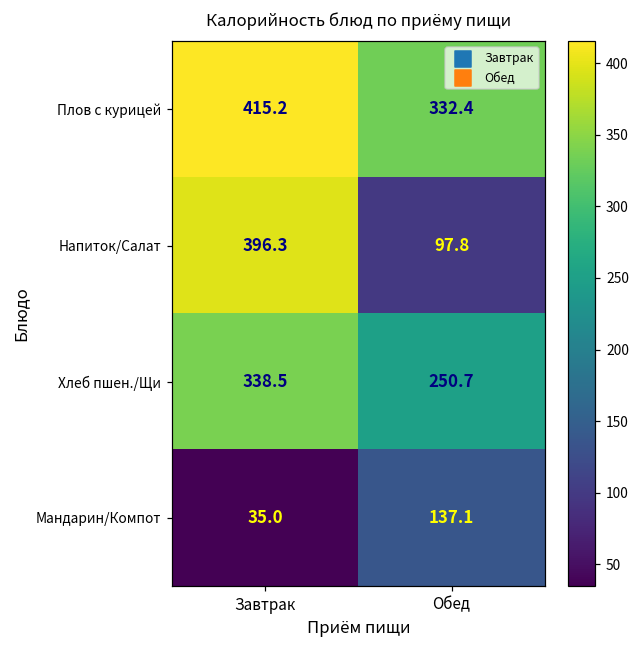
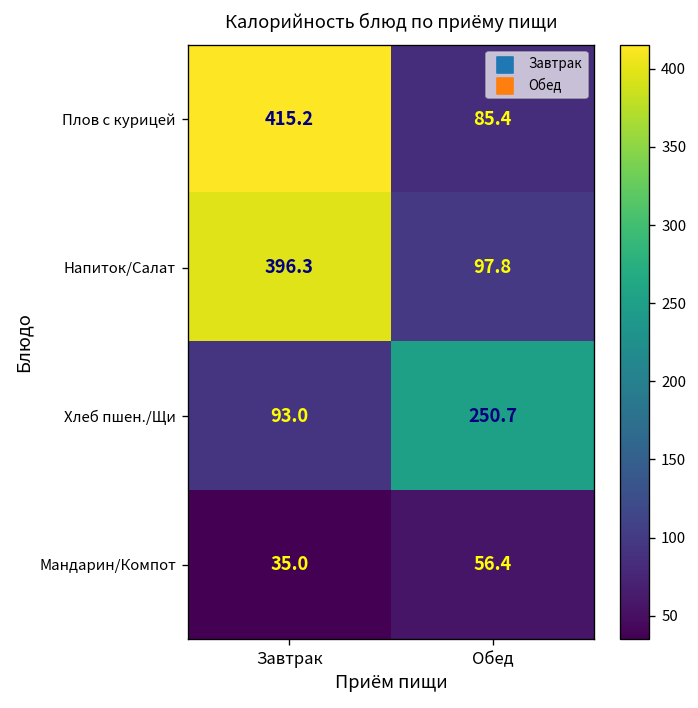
Плов с курицей, Обед: 332.4 -> 85.4
Хлеб пшен./Щи, Завтрак: 338.5 -> 93.0
Мандарин/Компот, Обед: 137.1 -> 56.4
